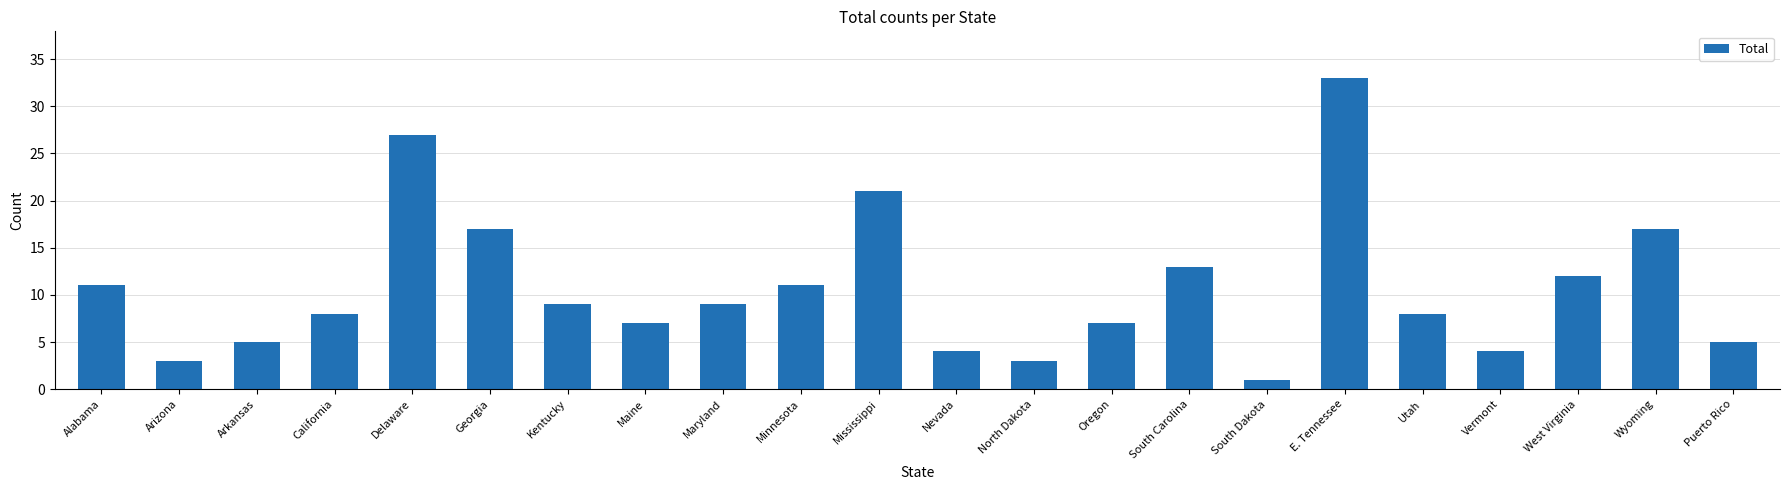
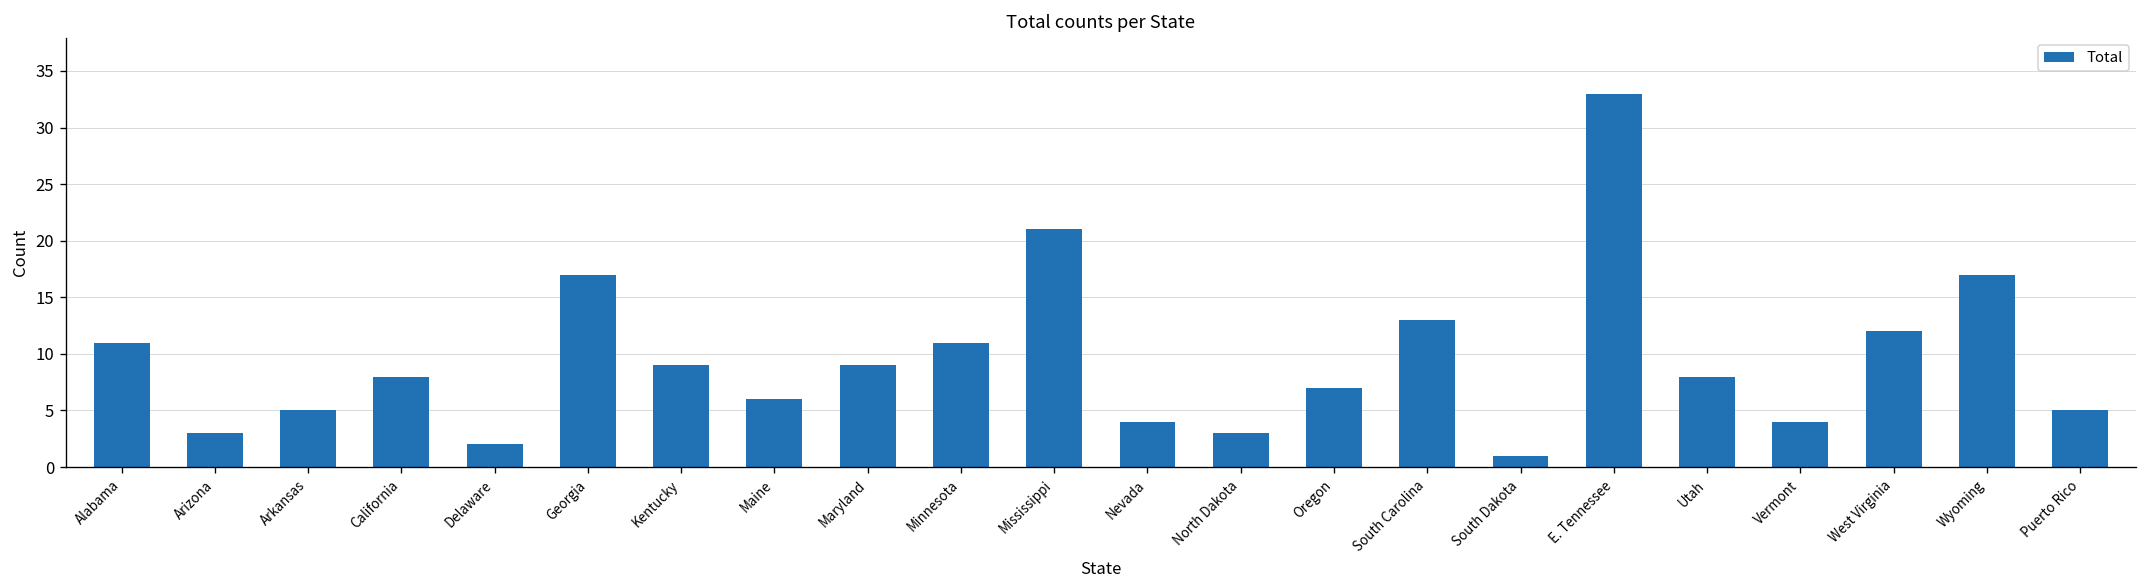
Delaware: 27 -> 2
Maine: 7 -> 6
